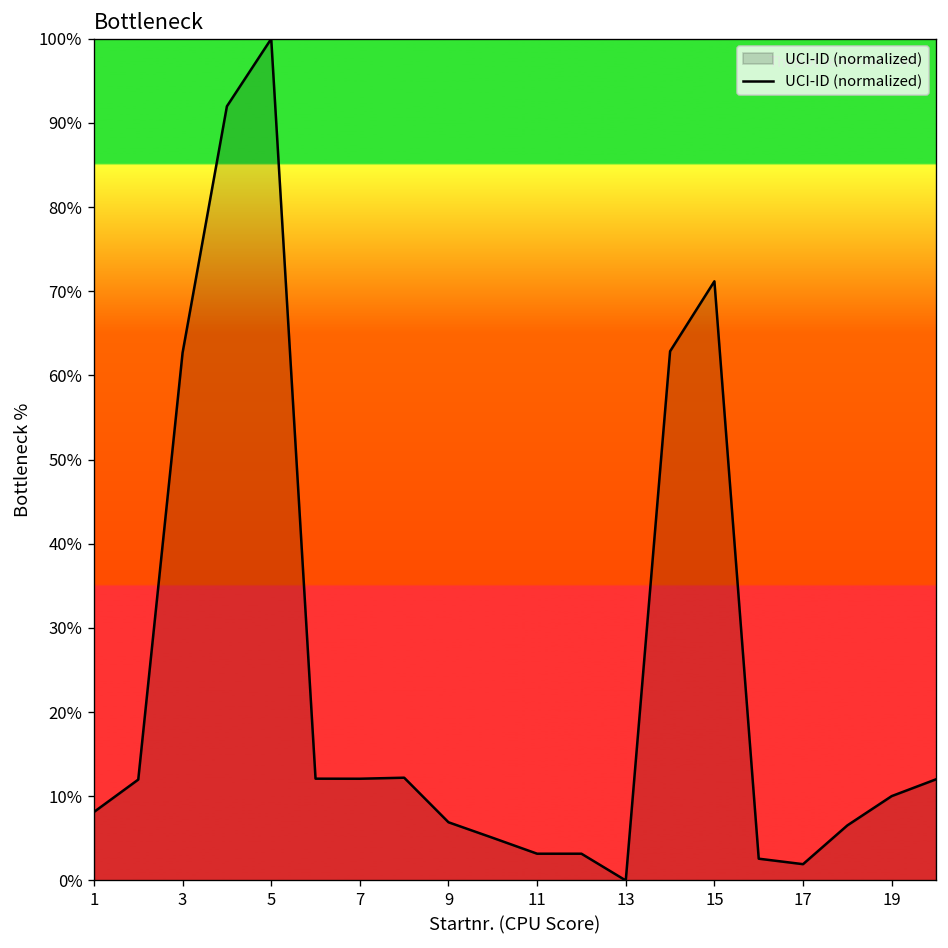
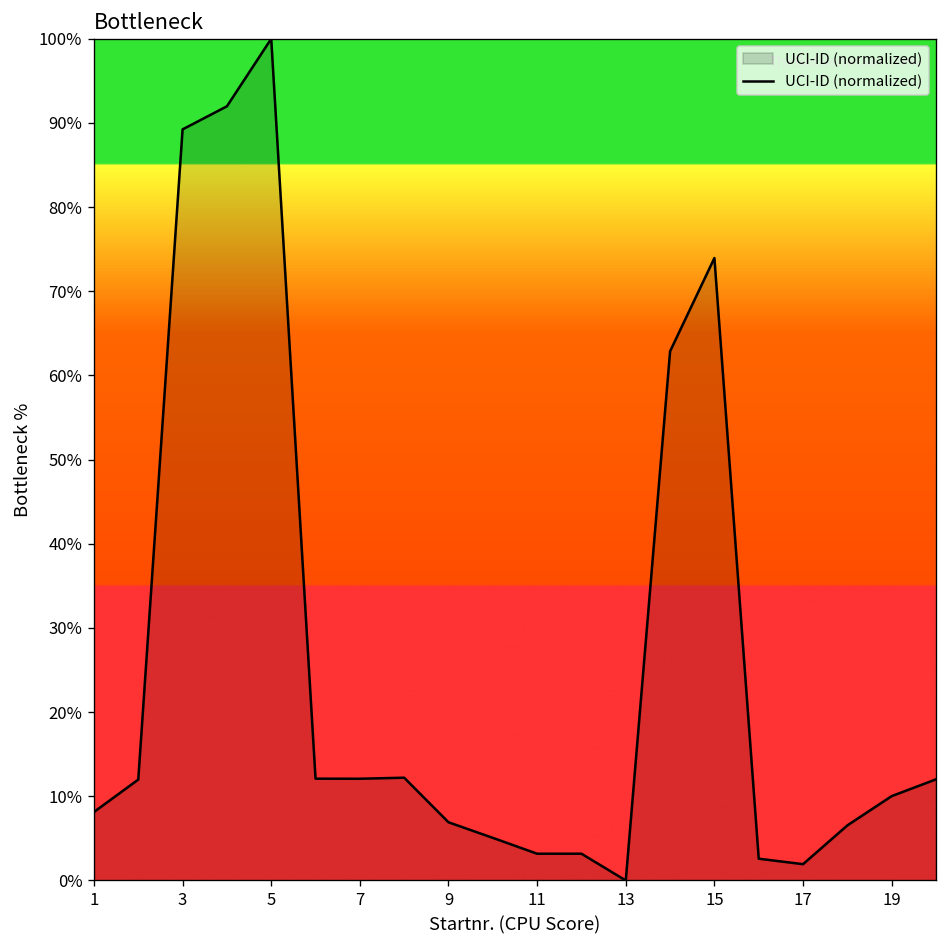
3: 63% -> 89%
15: 71% -> 74%
